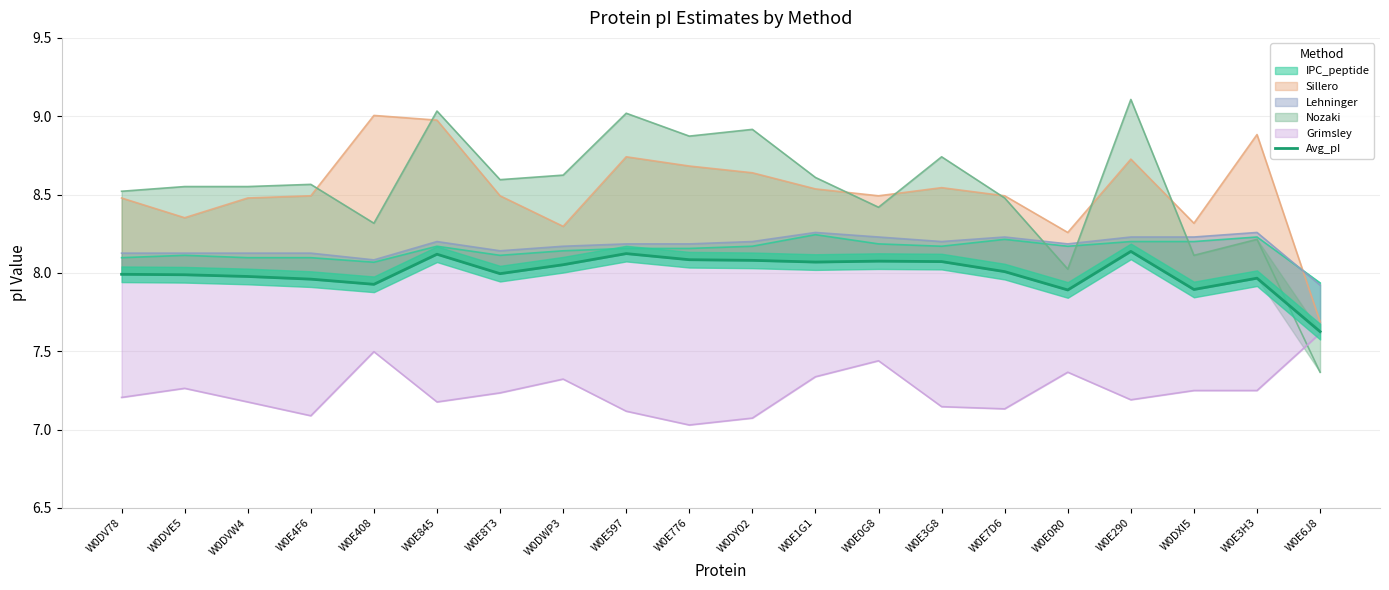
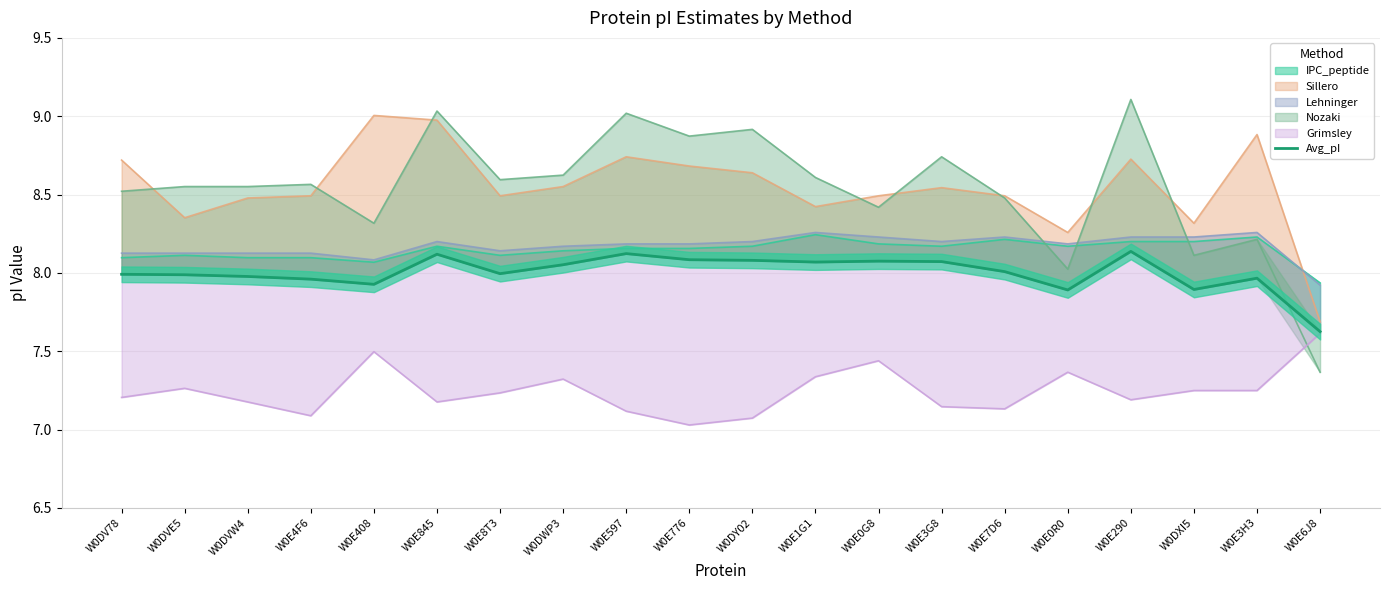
Sillero, W0DV78: 8.48 -> 8.72
Sillero, W0DWP3: 8.30 -> 8.55
Sillero, W0E1G1: 8.54 -> 8.42
